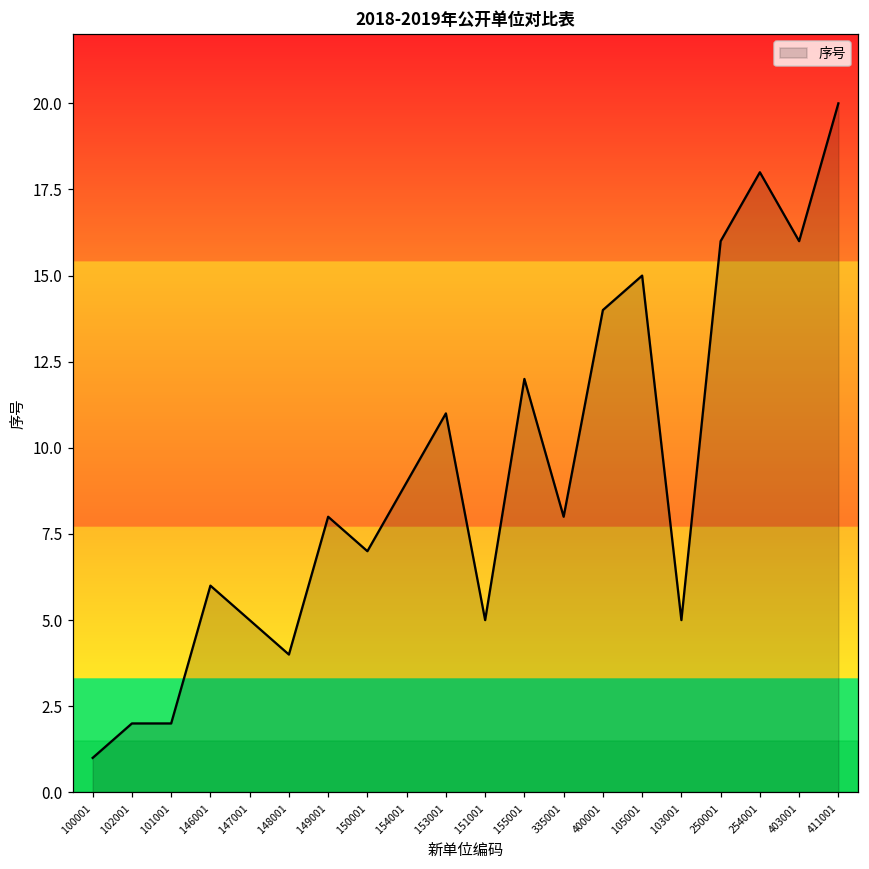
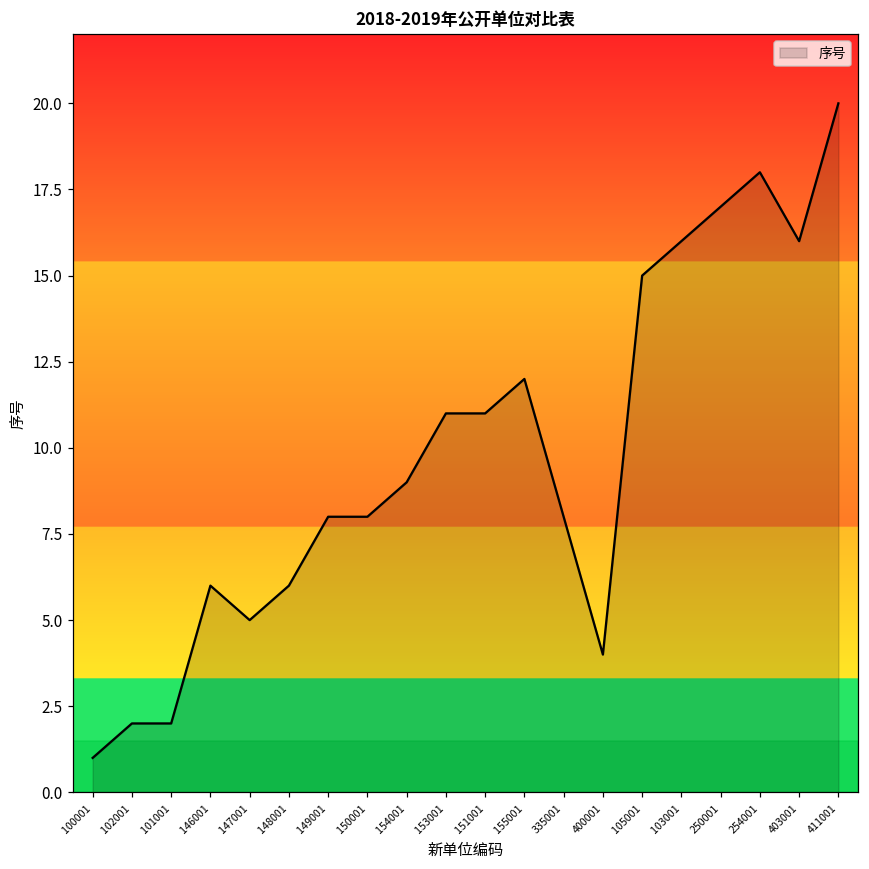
148001: 4 -> 6
150001: 7 -> 8
151001: 5 -> 11
400001: 14 -> 4
103001: 5 -> 16
250001: 16 -> 17
